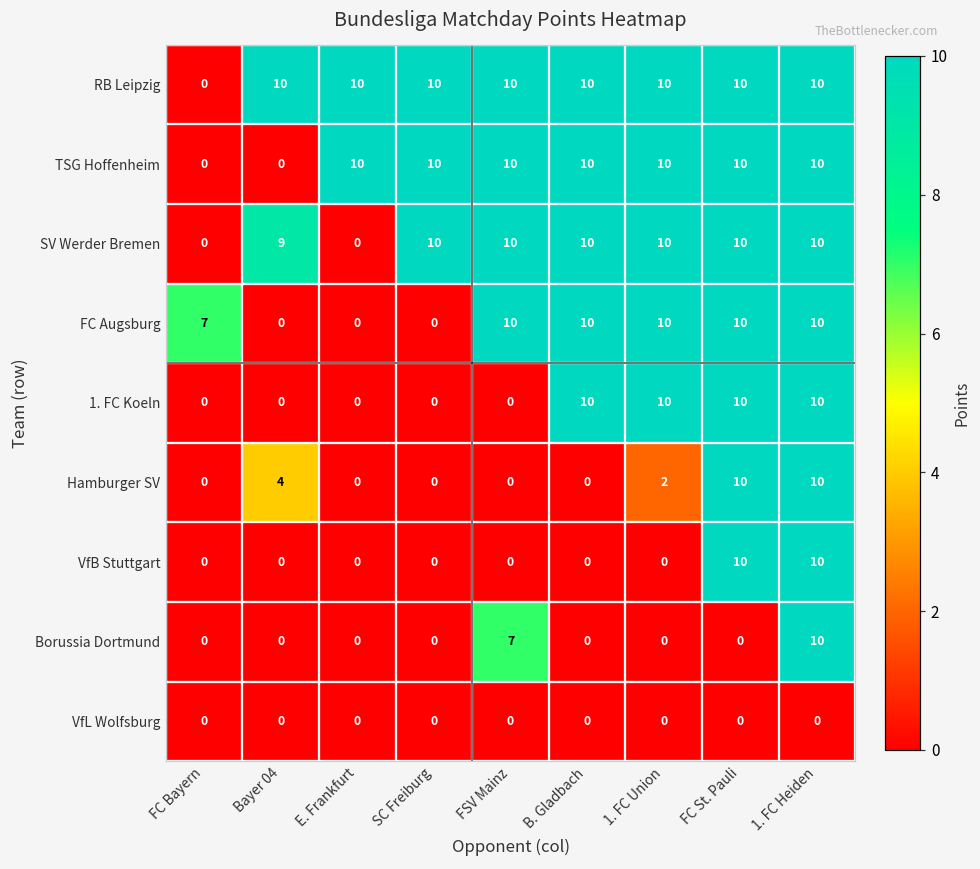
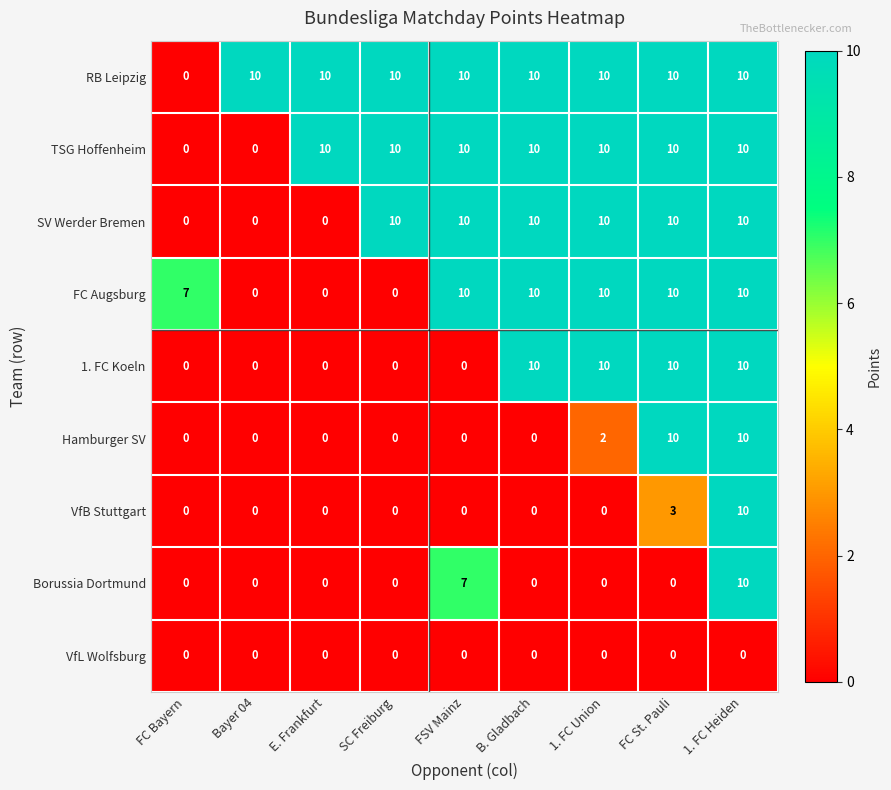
SV Werder Bremen, Bayer 04: 9 -> 0
Hamburger SV, Bayer 04: 4 -> 0
VfB Stuttgart, FC St. Pauli: 10 -> 3
